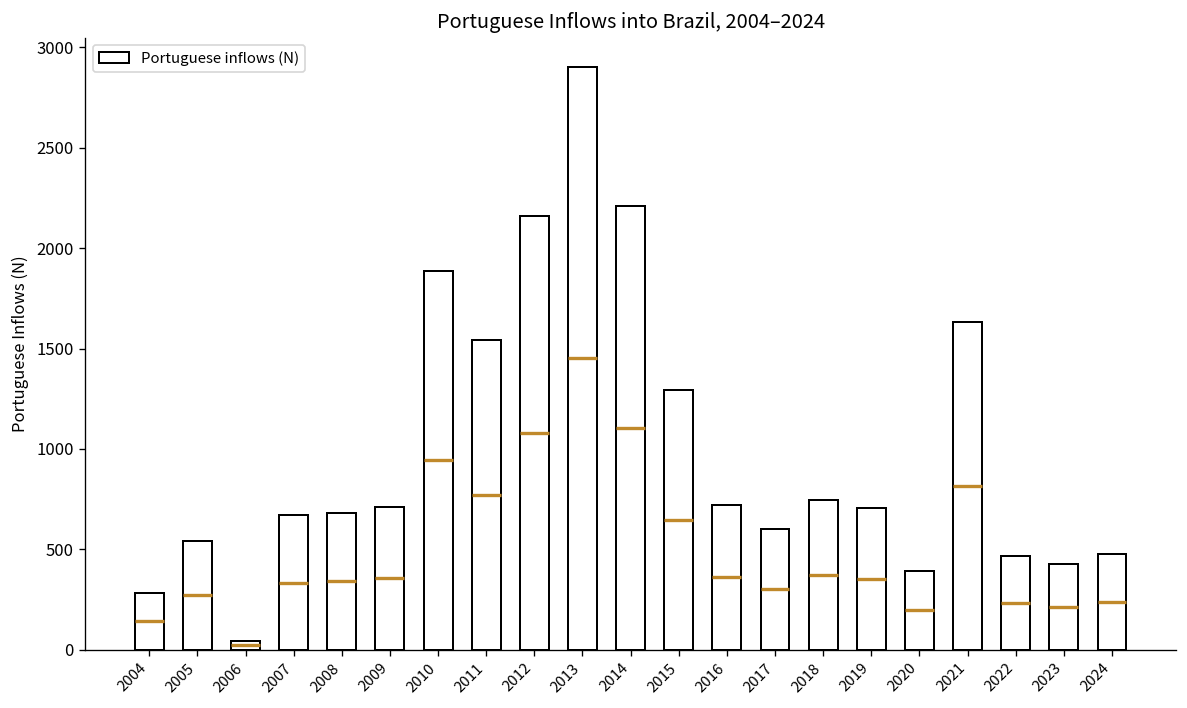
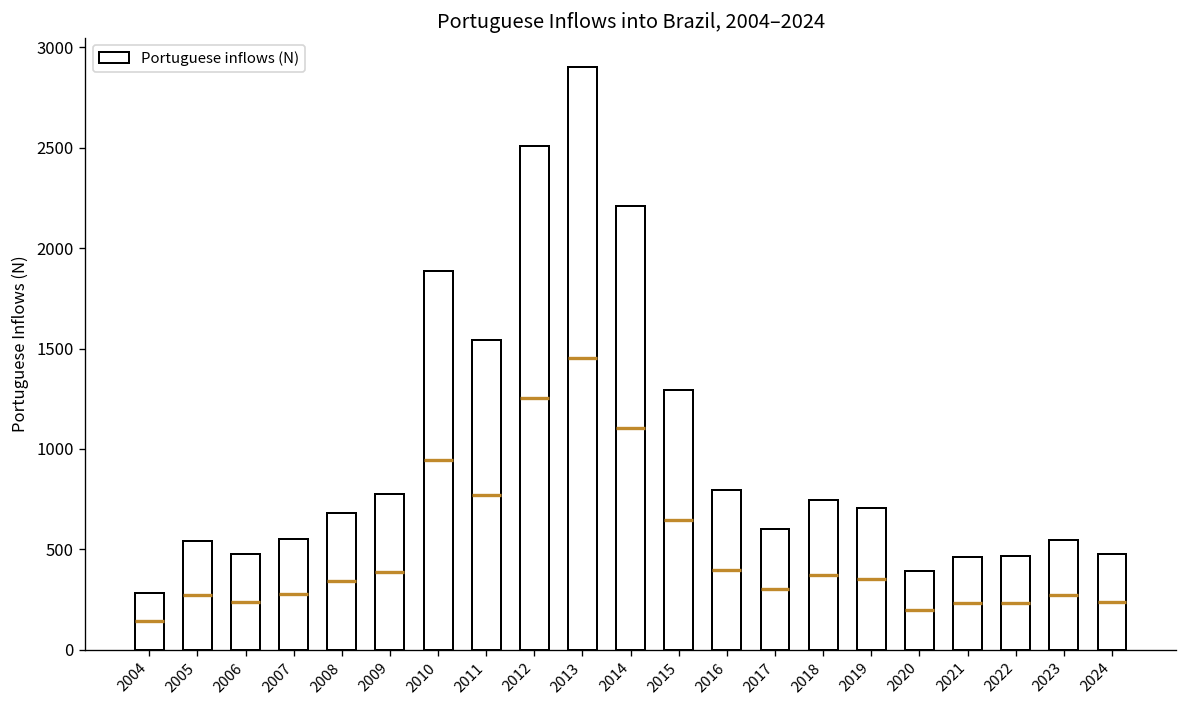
2006: 40 -> 480
2007: 670 -> 550
2009: 710 -> 780
2012: 2160 -> 2510
2016: 720 -> 790
2021: 1630 -> 460
2023: 430 -> 550
